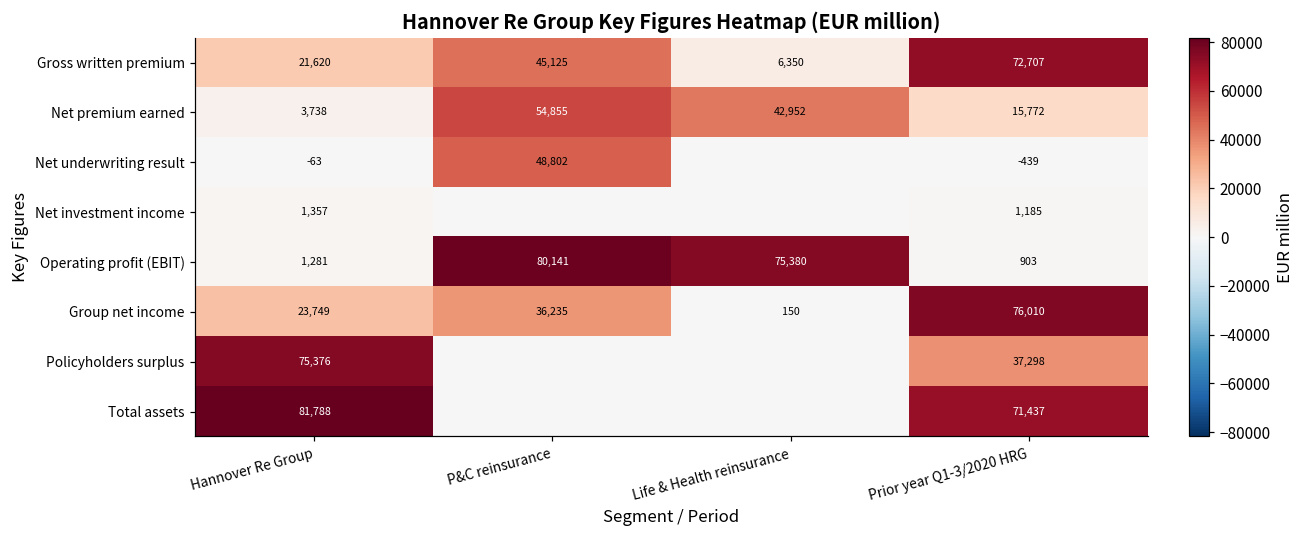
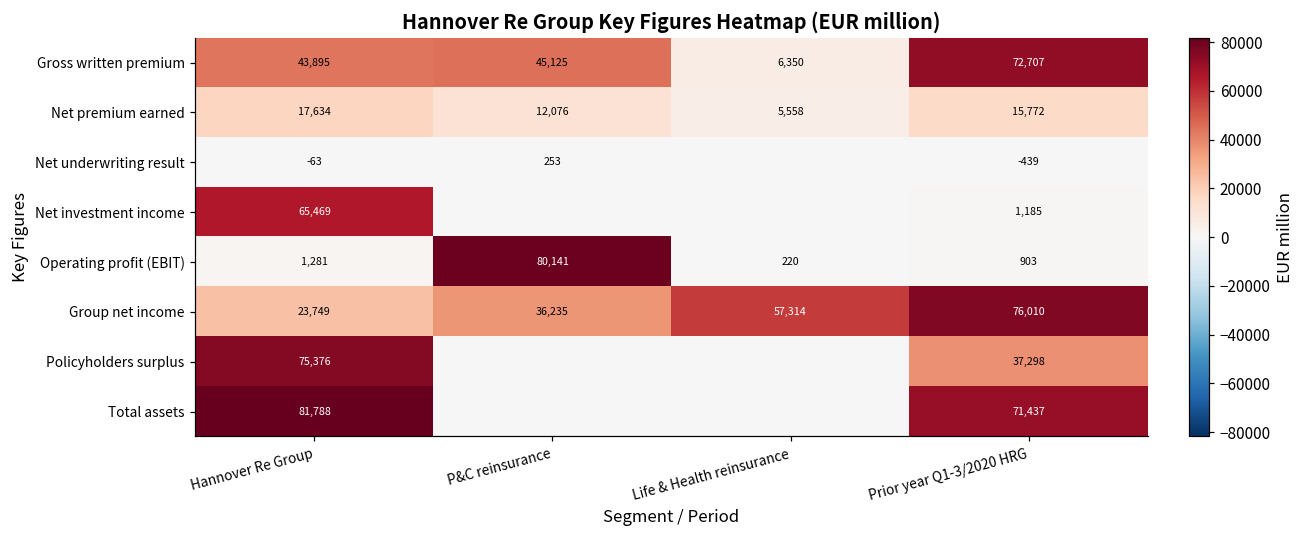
Gross written premium, Hannover Re Group: 21,620 -> 43,895
Net premium earned, Hannover Re Group: 3,738 -> 17,634
Net premium earned, P&C reinsurance: 54,855 -> 12,076
Net premium earned, Life & Health reinsurance: 42,952 -> 5,558
Net underwriting result, P&C reinsurance: 48,802 -> 253
Net investment income, Hannover Re Group: 1,357 -> 65,469
Operating profit (EBIT), Life & Health reinsurance: 75,380 -> 220
Group net income, Life & Health reinsurance: 150 -> 57,314
